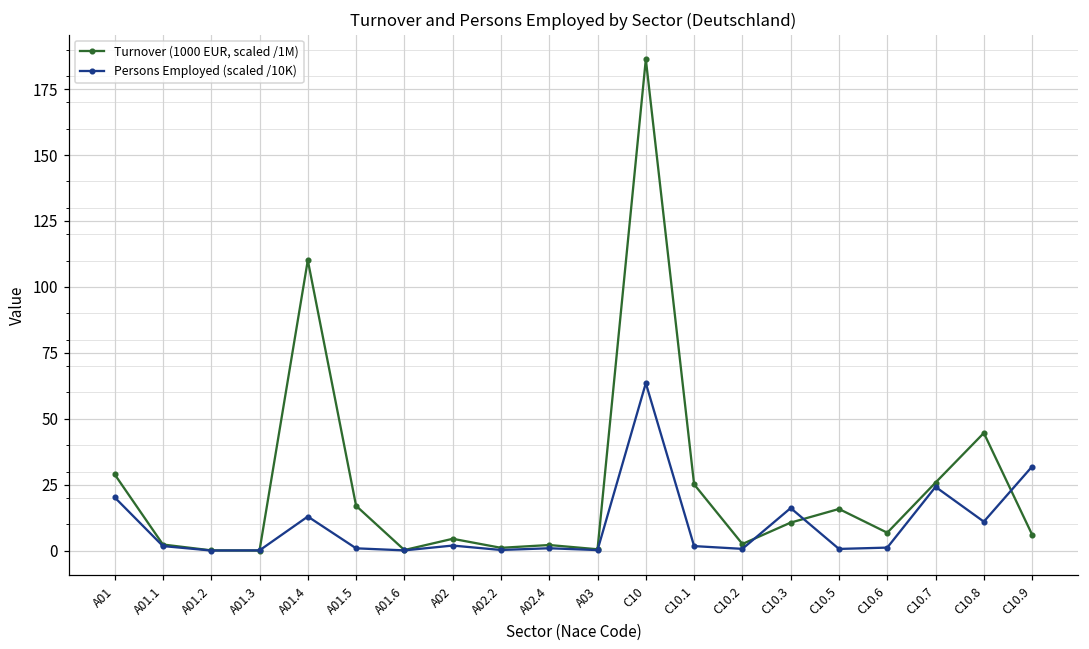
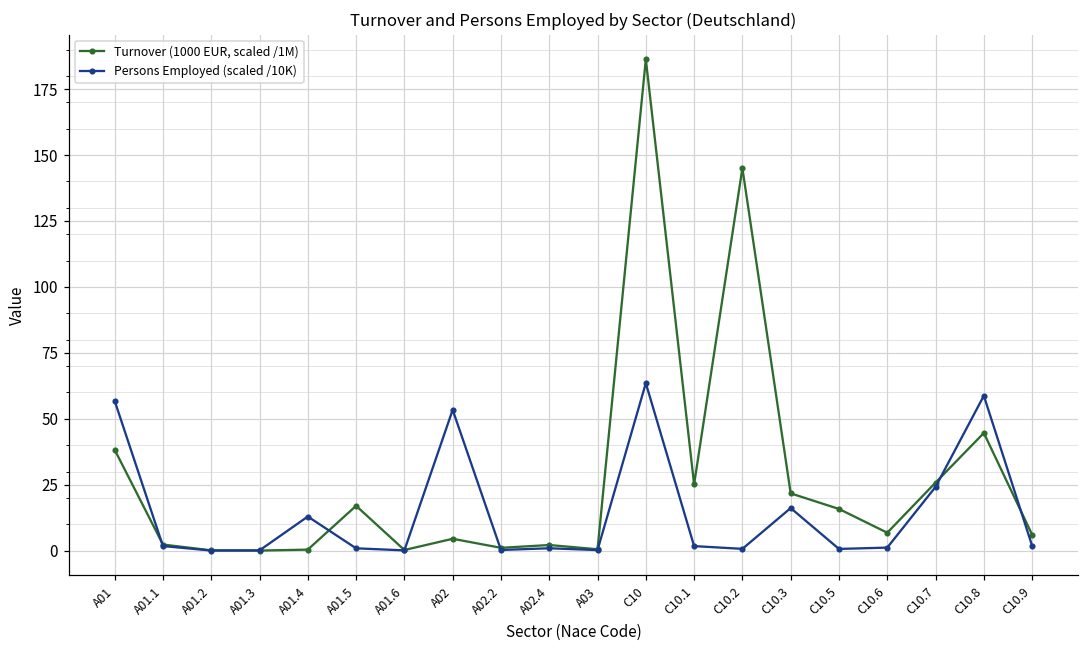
Turnover (1000 EUR, scaled /1M), A01: 29 -> 38
Persons Employed (scaled /10K), A01: 20 -> 57
Turnover (1000 EUR, scaled /1M), A01.4: 110 -> 0
Persons Employed (scaled /10K), A02: 2 -> 53
Turnover (1000 EUR, scaled /1M), C10.2: 3 -> 145
Turnover (1000 EUR, scaled /1M), C10.3: 11 -> 22
Persons Employed (scaled /10K), C10.8: 11 -> 59
Persons Employed (scaled /10K), C10.9: 32 -> 2
